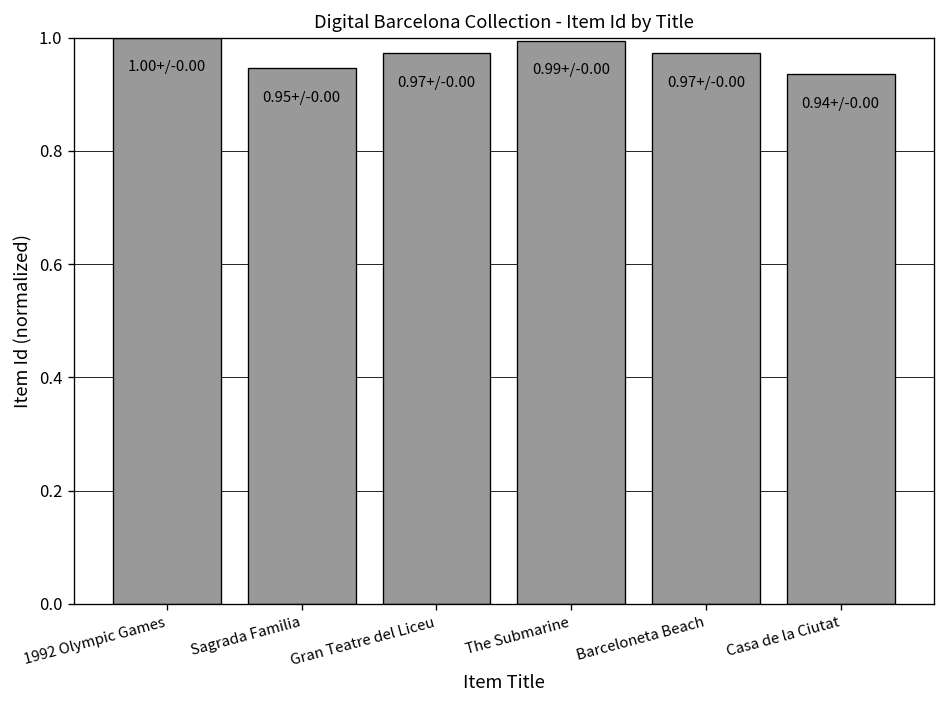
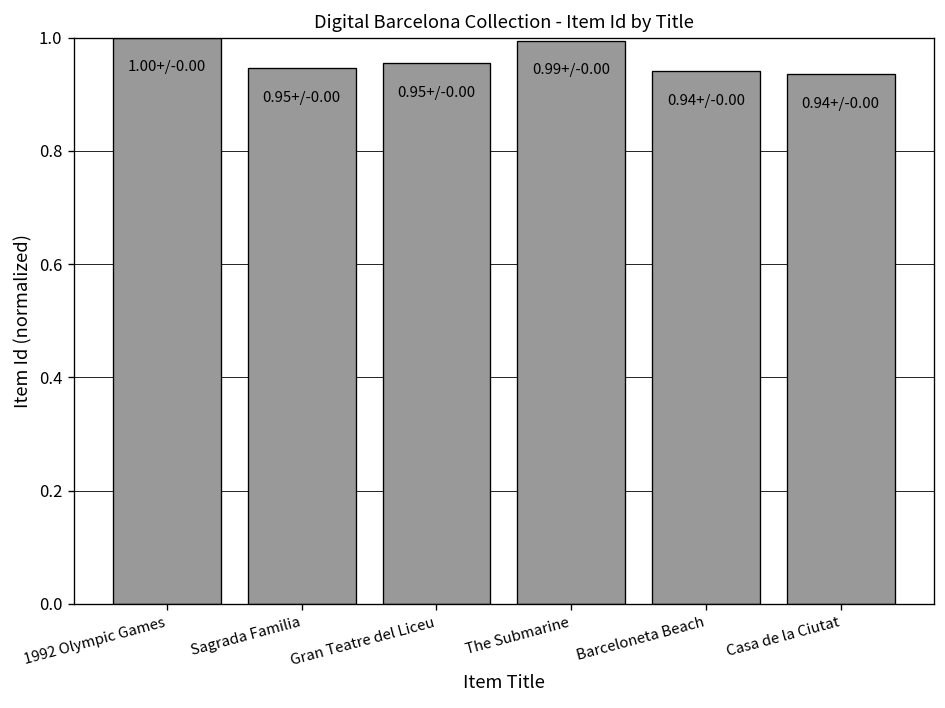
Gran Teatre del Liceu: 0.97+/ -> 0.95+/
Barceloneta Beach: 0.97+/ -> 0.94+/
